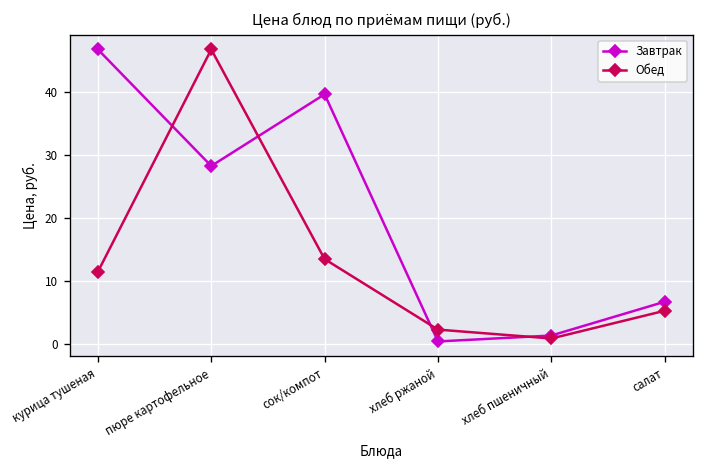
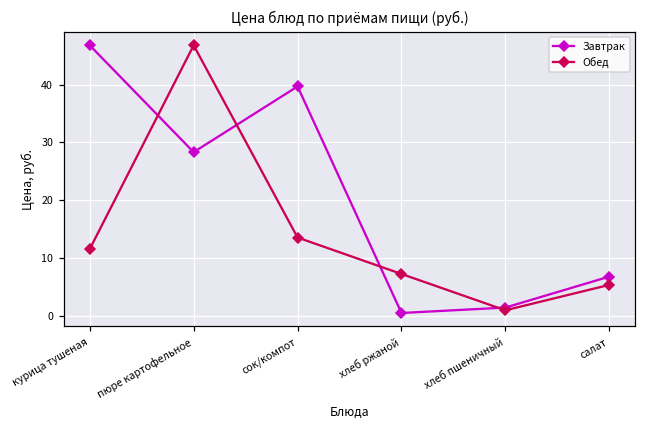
Обед, хлеб ржаной: 2 -> 7
